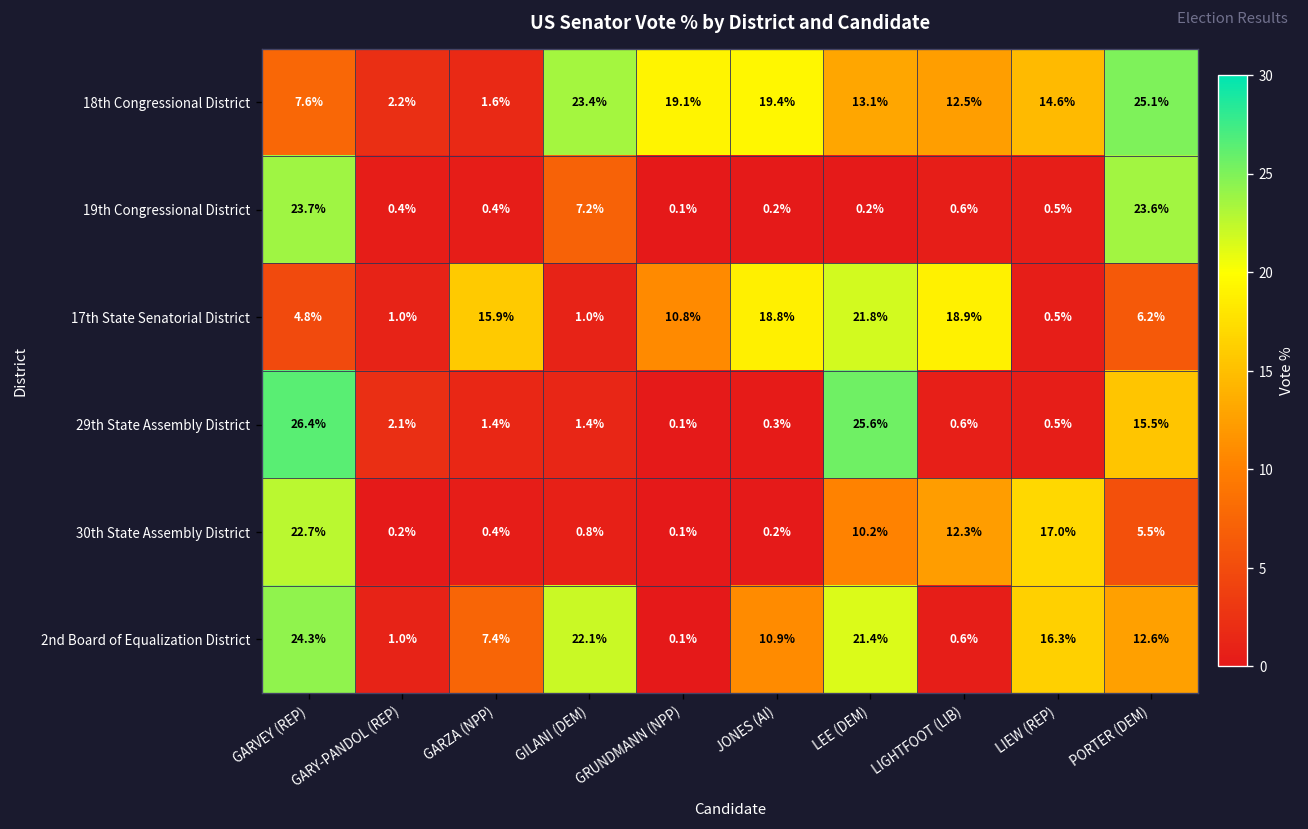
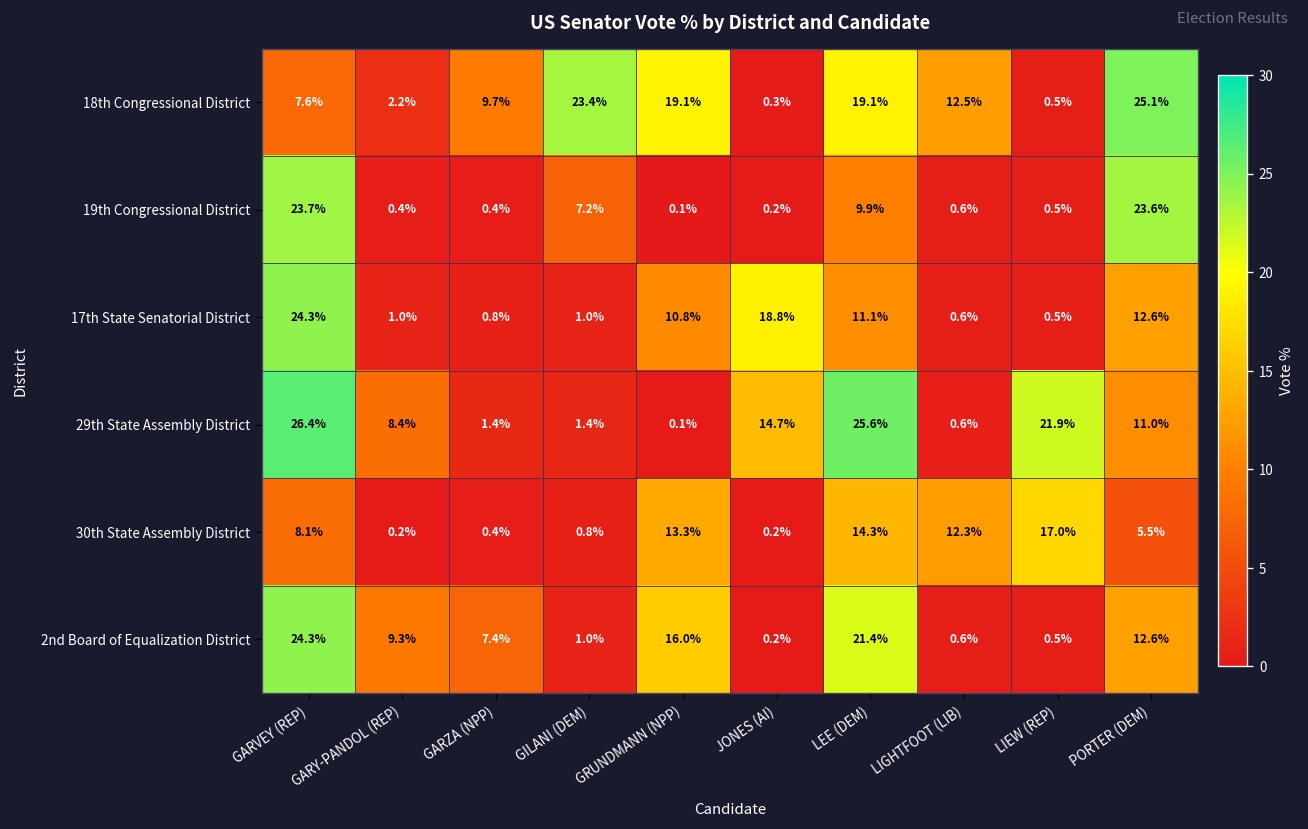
18th Congressional District, GARZA (NPP): 1.6% -> 9.7%
18th Congressional District, JONES (AI): 19.4% -> 0.3%
18th Congressional District, LEE (DEM): 13.1% -> 19.1%
18th Congressional District, LIEW (REP): 14.6% -> 0.5%
19th Congressional District, LEE (DEM): 0.2% -> 9.9%
17th State Senatorial District, GARVEY (REP): 4.8% -> 24.3%
17th State Senatorial District, GARZA (NPP): 15.9% -> 0.8%
17th State Senatorial District, LEE (DEM): 21.8% -> 11.1%
17th State Senatorial District, LIGHTFOOT (LIB): 18.9% -> 0.6%
17th State Senatorial District, PORTER (DEM): 6.2% -> 12.6%
29th State Assembly District, GARY-PANDOL (REP): 2.1% -> 8.4%
29th State Assembly District, JONES (AI): 0.3% -> 14.7%
29th State Assembly District, LIEW (REP): 0.5% -> 21.9%
29th State Assembly District, PORTER (DEM): 15.5% -> 11.0%
30th State Assembly District, GARVEY (REP): 22.7% -> 8.1%
30th State Assembly District, GRUNDMANN (NPP): 0.1% -> 13.3%
30th State Assembly District, LEE (DEM): 10.2% -> 14.3%
2nd Board of Equalization District, GARY-PANDOL (REP): 1.0% -> 9.3%
2nd Board of Equalization District, GILANI (DEM): 22.1% -> 1.0%
2nd Board of Equalization District, GRUNDMANN (NPP): 0.1% -> 16.0%
2nd Board of Equalization District, JONES (AI): 10.9% -> 0.2%
2nd Board of Equalization District, LIEW (REP): 16.3% -> 0.5%
